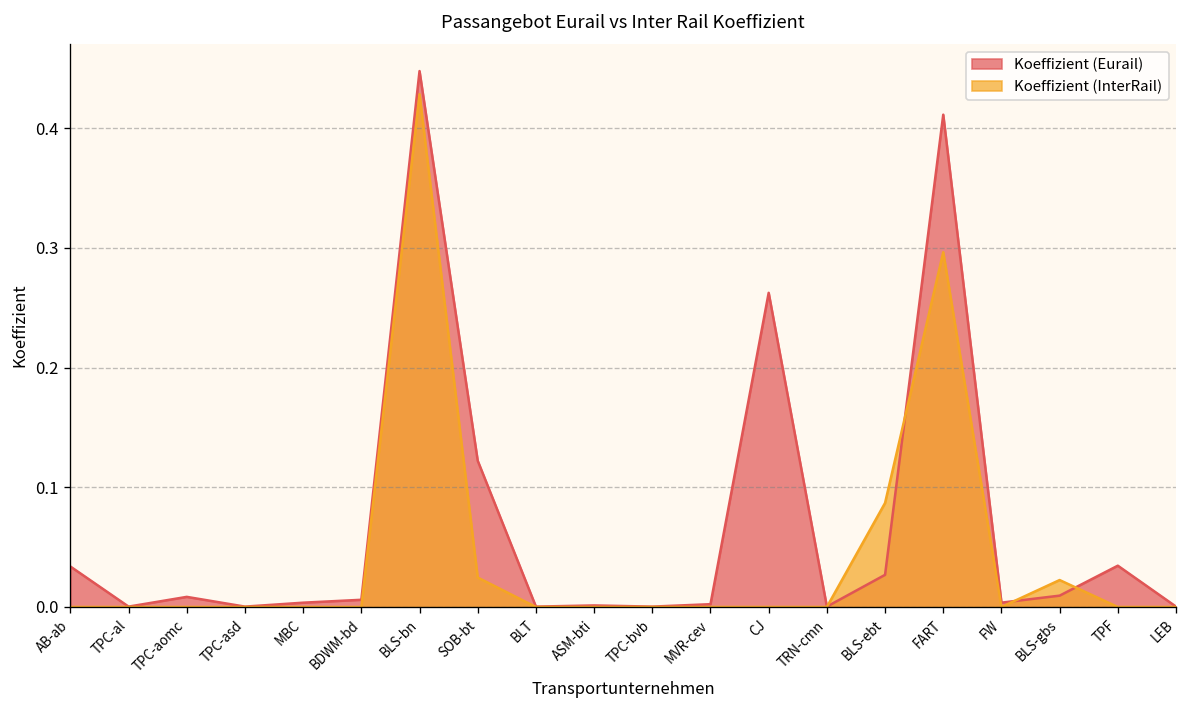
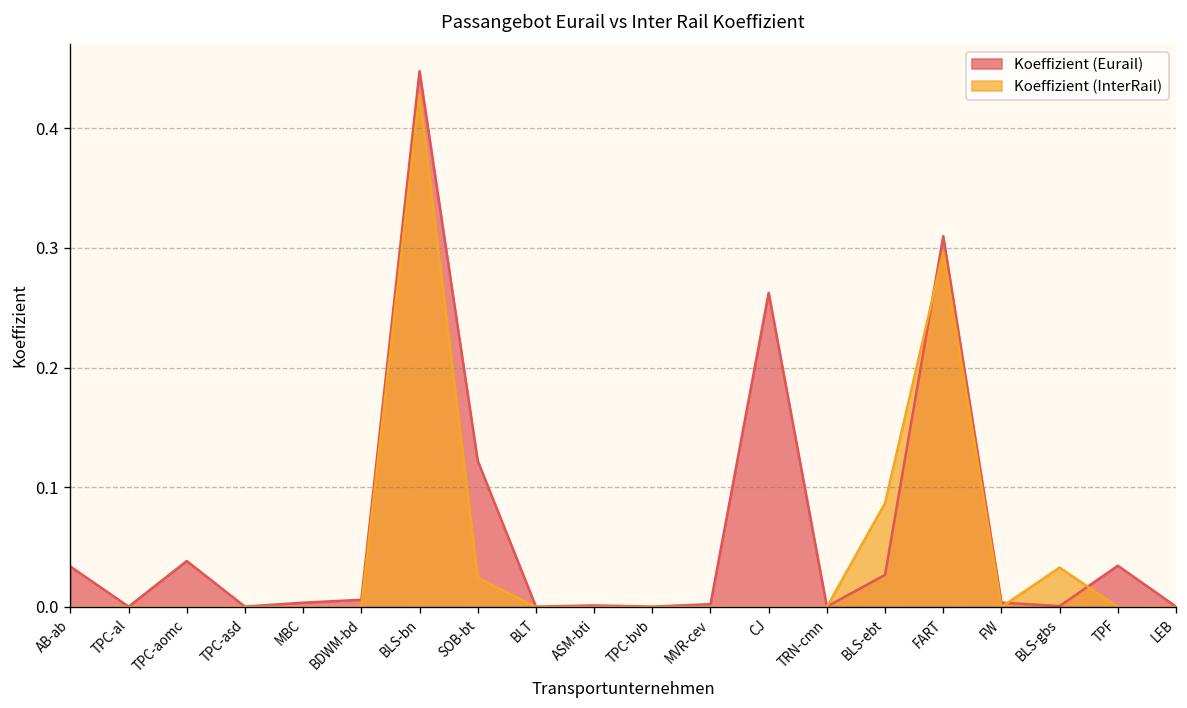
Koeffizient (Eurail), TPC-aomc: 0.01 -> 0.04
Koeffizient (Eurail), FART: 0.41 -> 0.31
Koeffizient (Eurail), BLS-gbs: 0.01 -> 0.00
Koeffizient (InterRail), BLS-gbs: 0.02 -> 0.03
